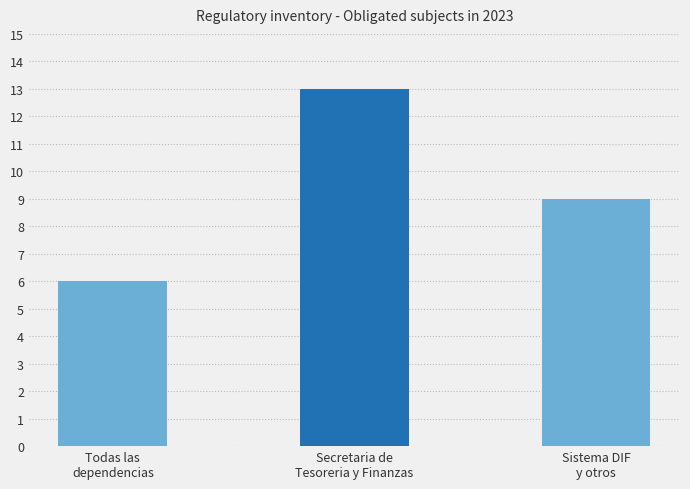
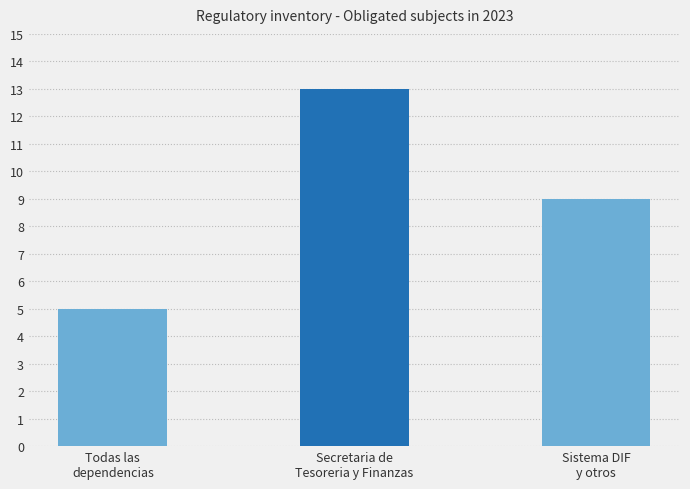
Todas las dependencias: 6 -> 5
